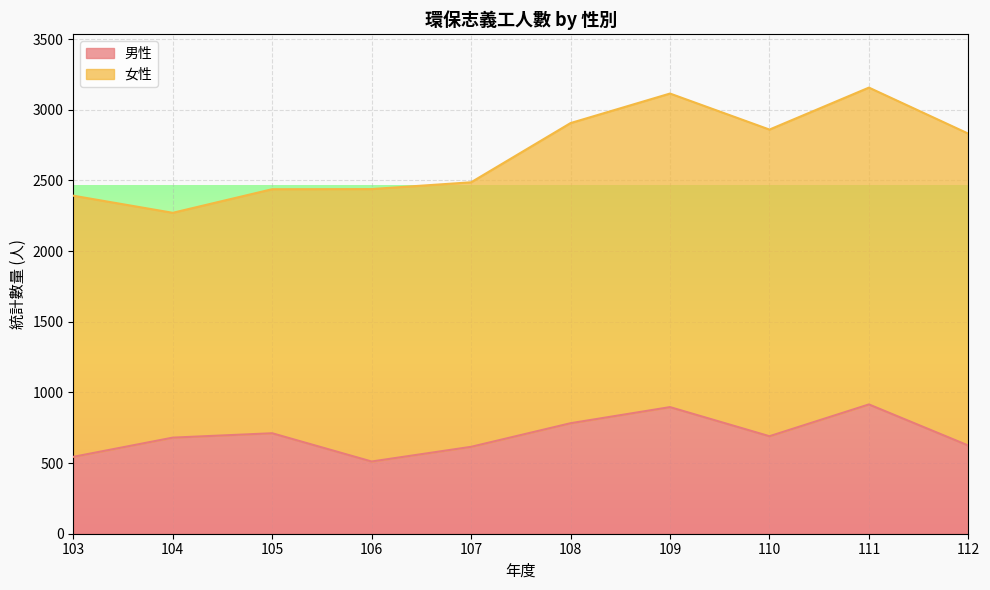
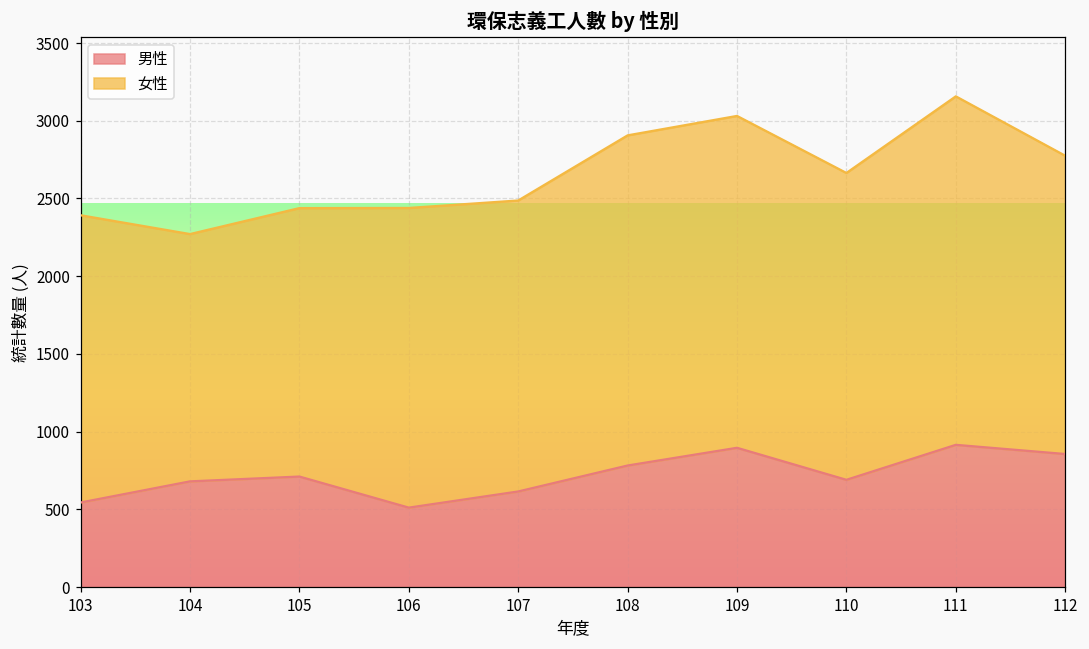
女性, 109: 2220 -> 2140
女性, 110: 2170 -> 1970
男性, 112: 620 -> 860
女性, 112: 2210 -> 1920
